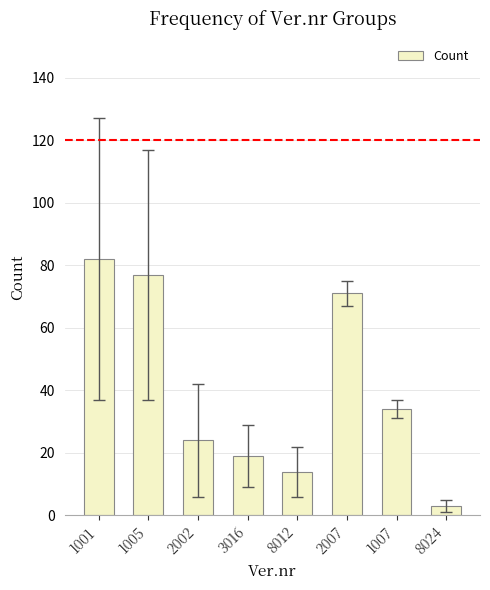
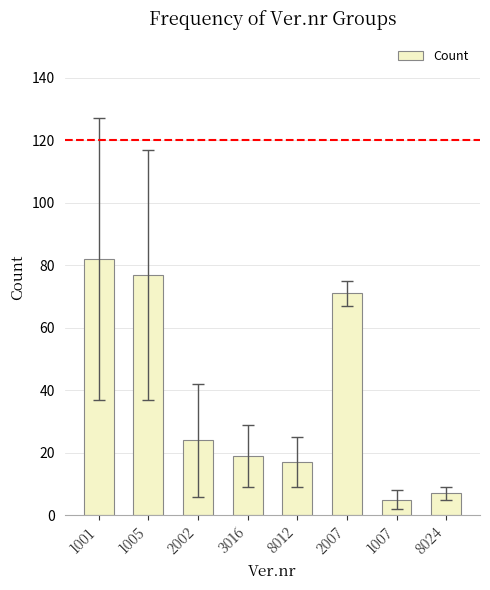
Count, 8012: 14 -> 17
Count, 1007: 34 -> 5
Count, 8024: 3 -> 7
